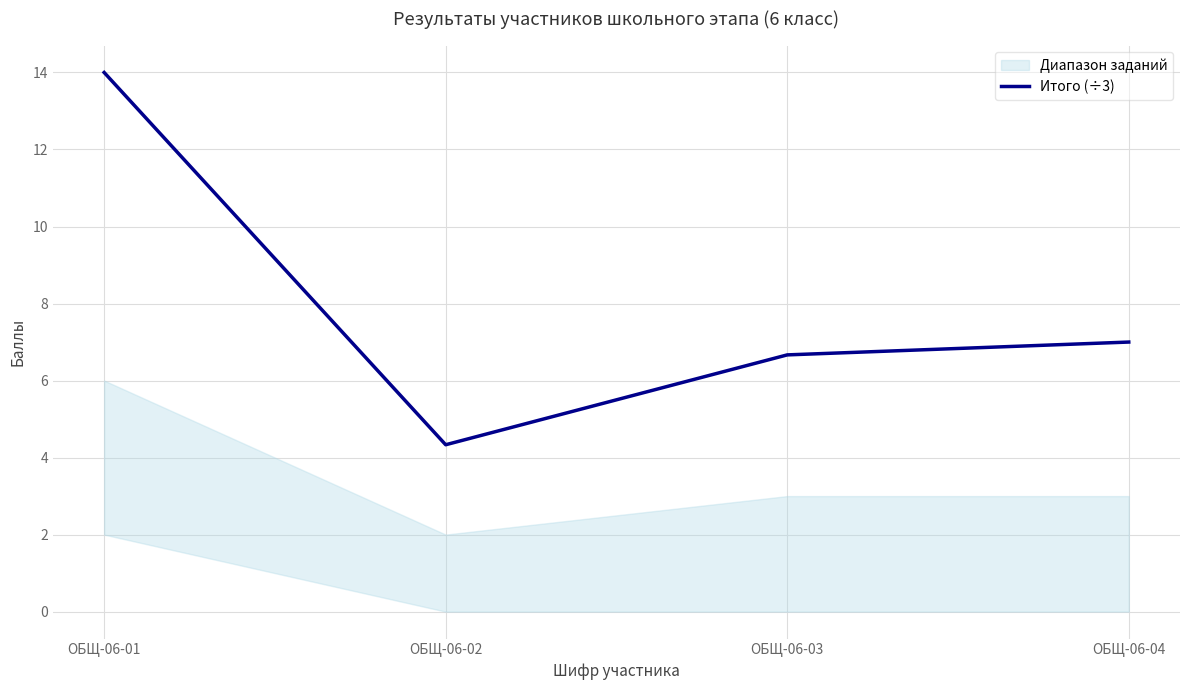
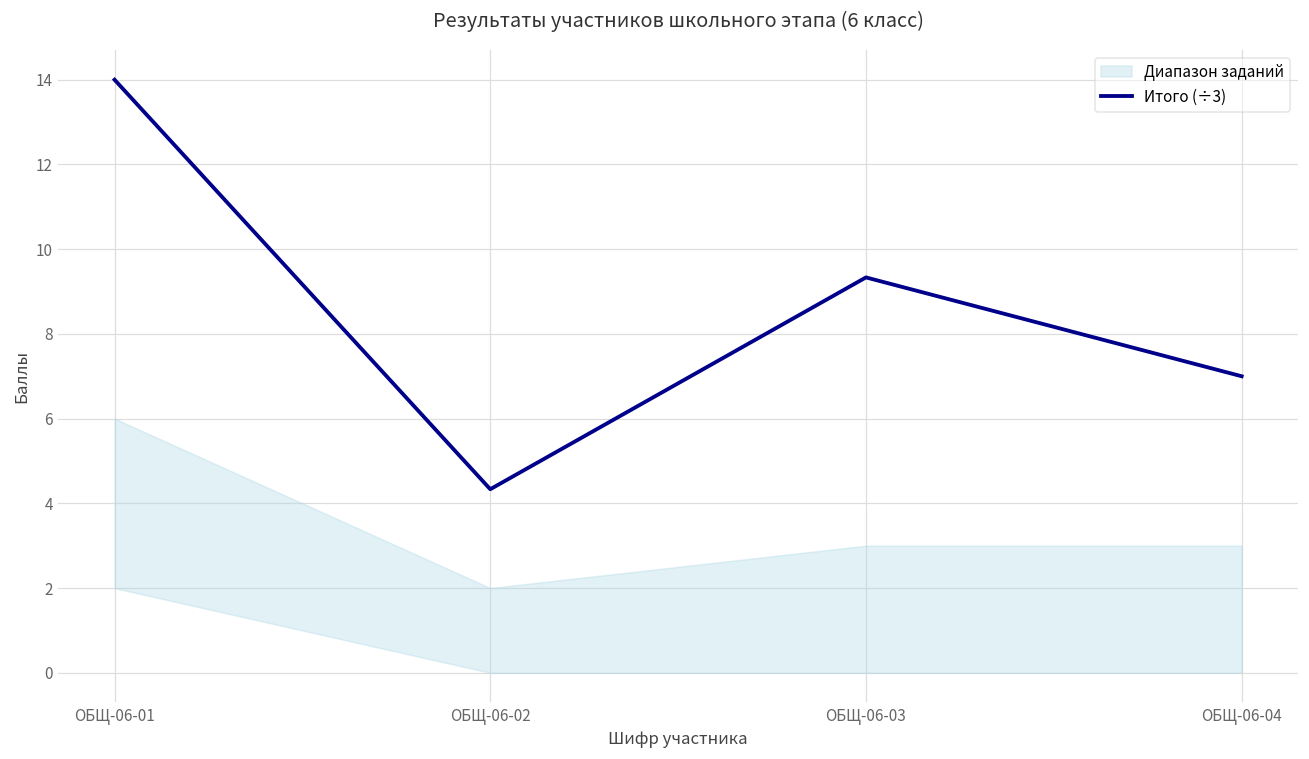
Итого (÷3), ОБЩ-06-03: 6.7 -> 9.3
